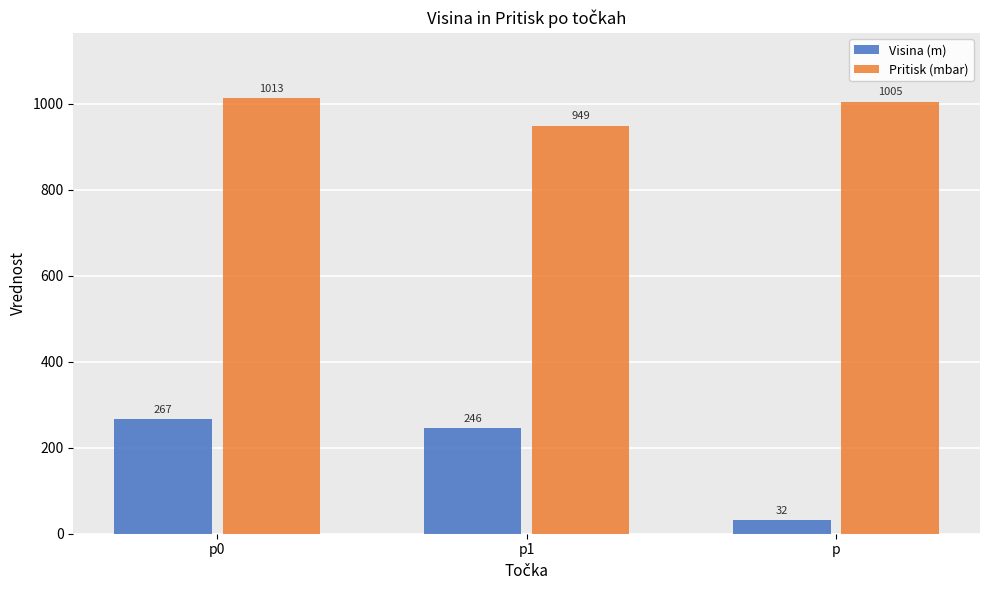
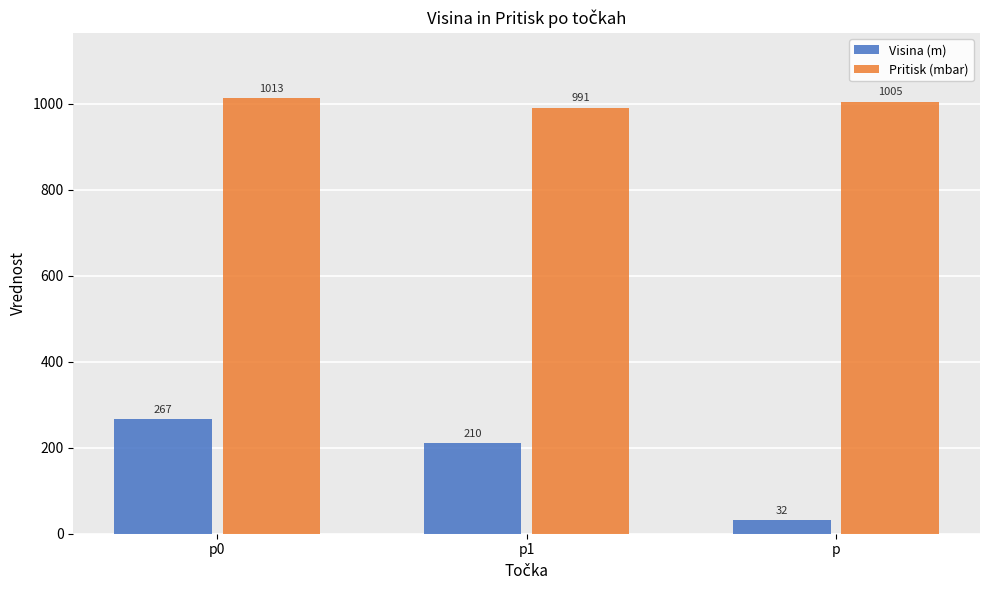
Visina (m), p1: 246 -> 210
Pritisk (mbar), p1: 949 -> 991
